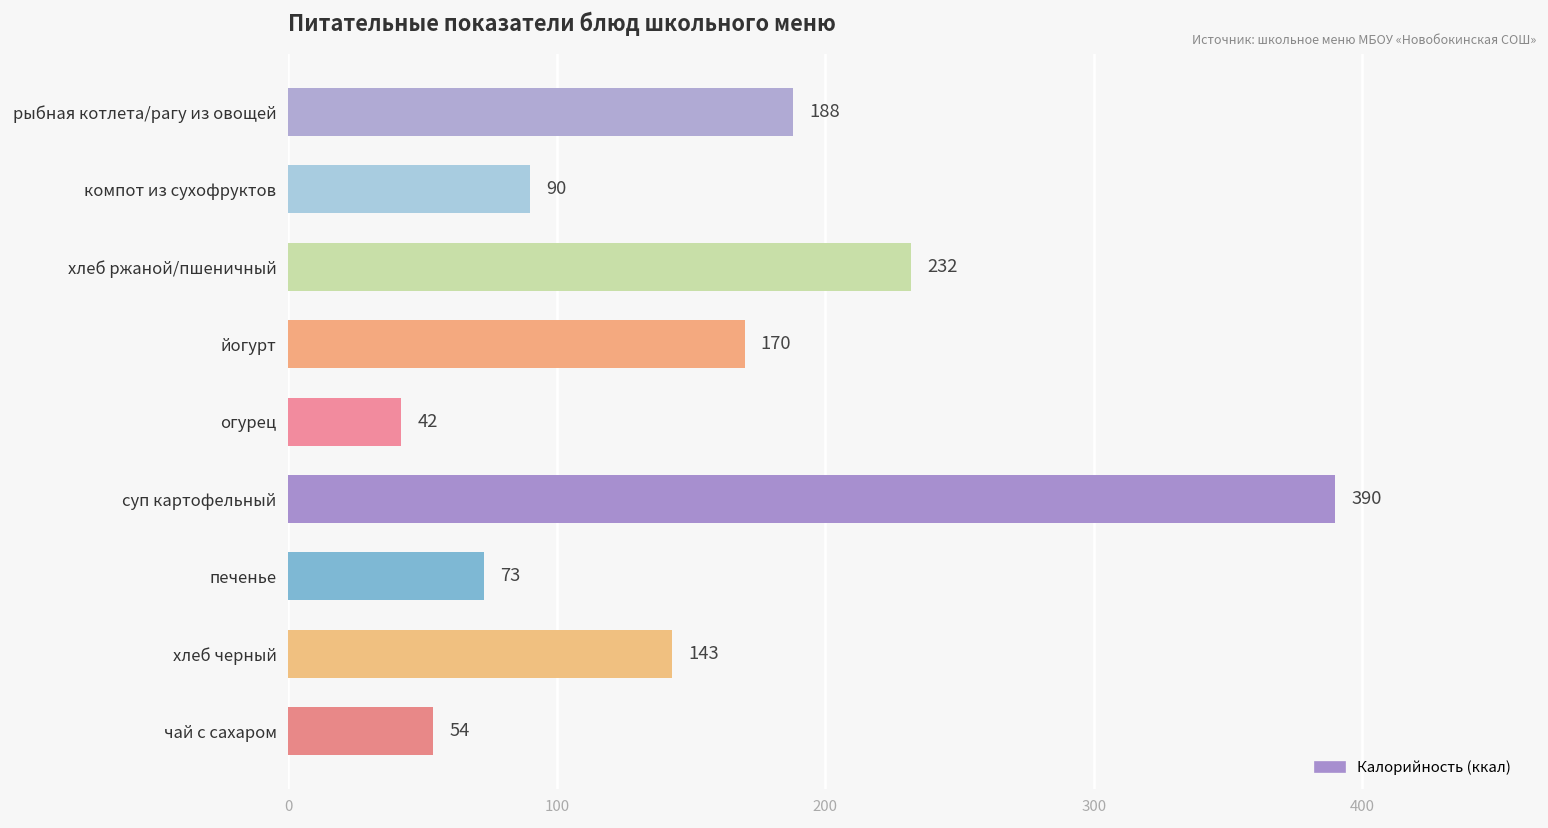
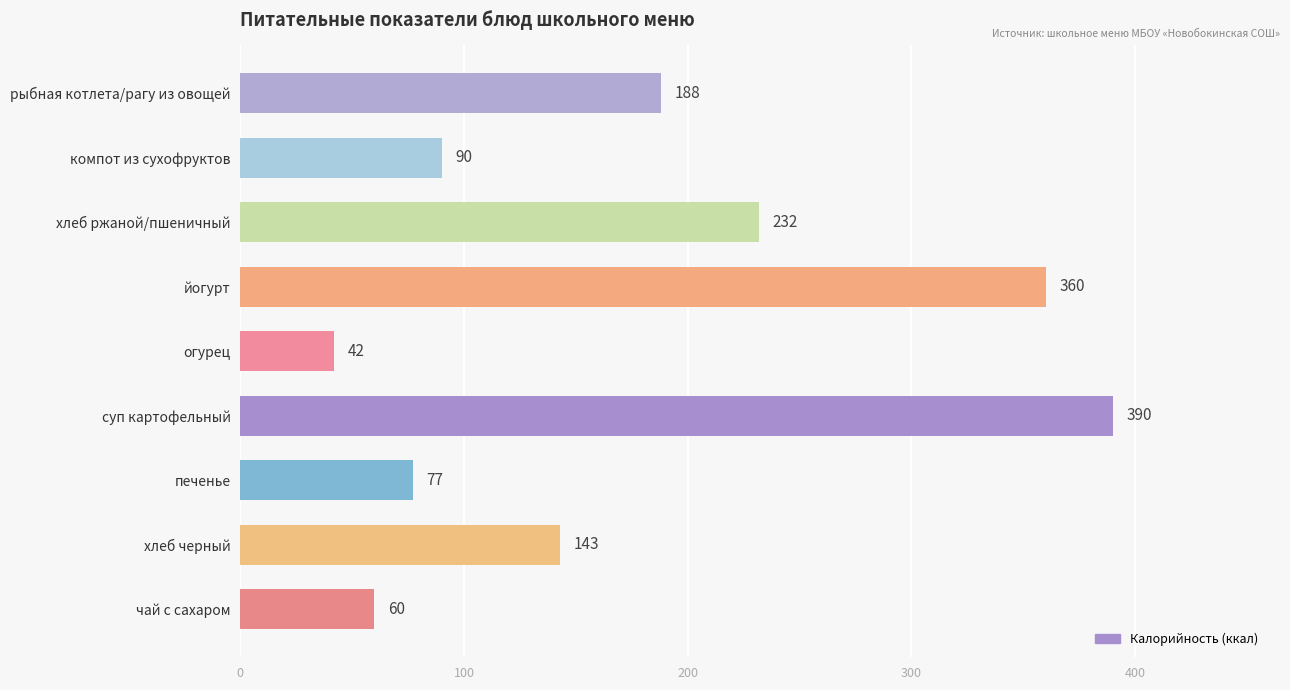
йогурт: 170 -> 360
печенье: 73 -> 77
чай с сахаром: 54 -> 60
